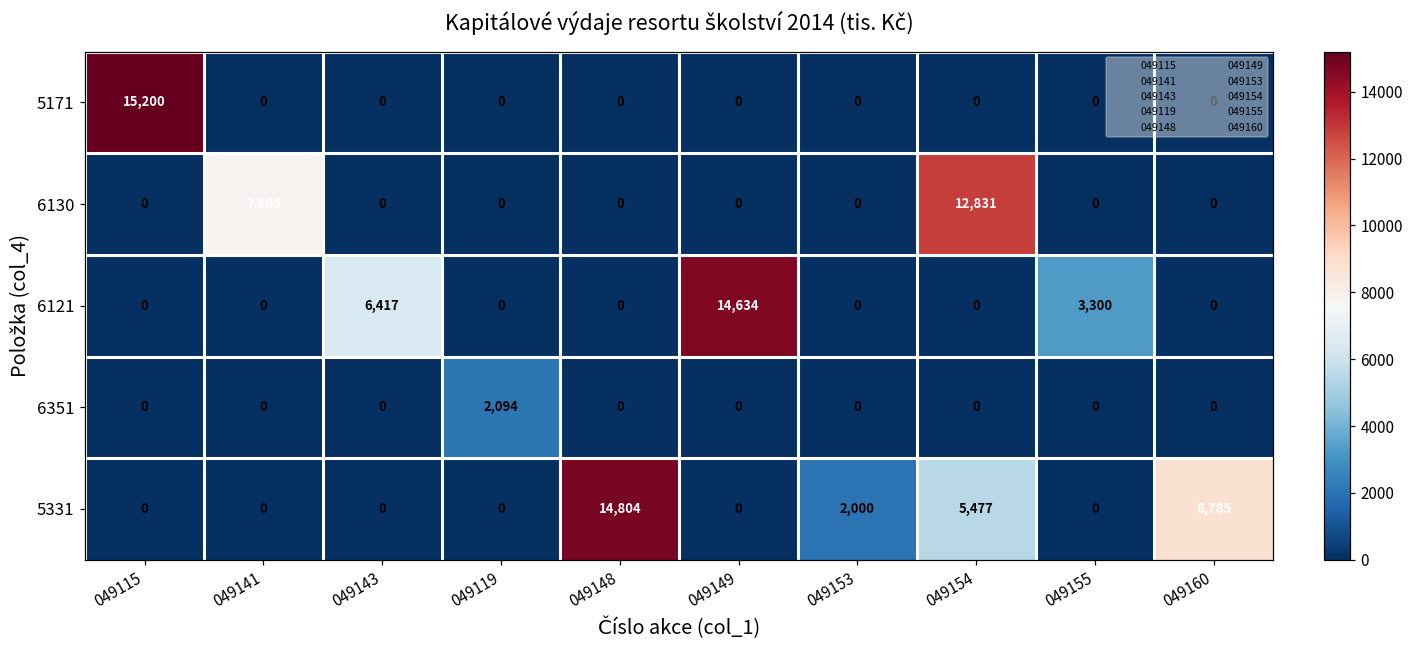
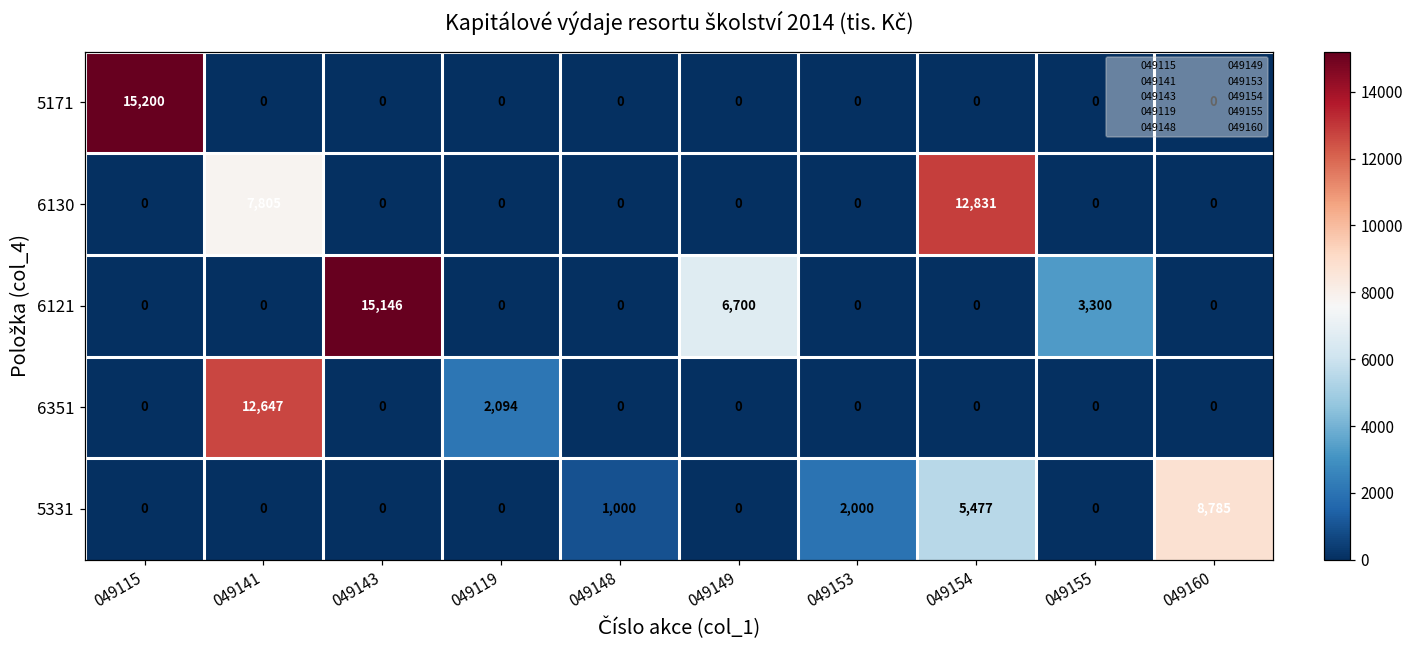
6121, 049143: 6,417 -> 15,146
6121, 049149: 14,634 -> 6,700
6351, 049141: 0 -> 12,647
5331, 049148: 14,804 -> 1,000
